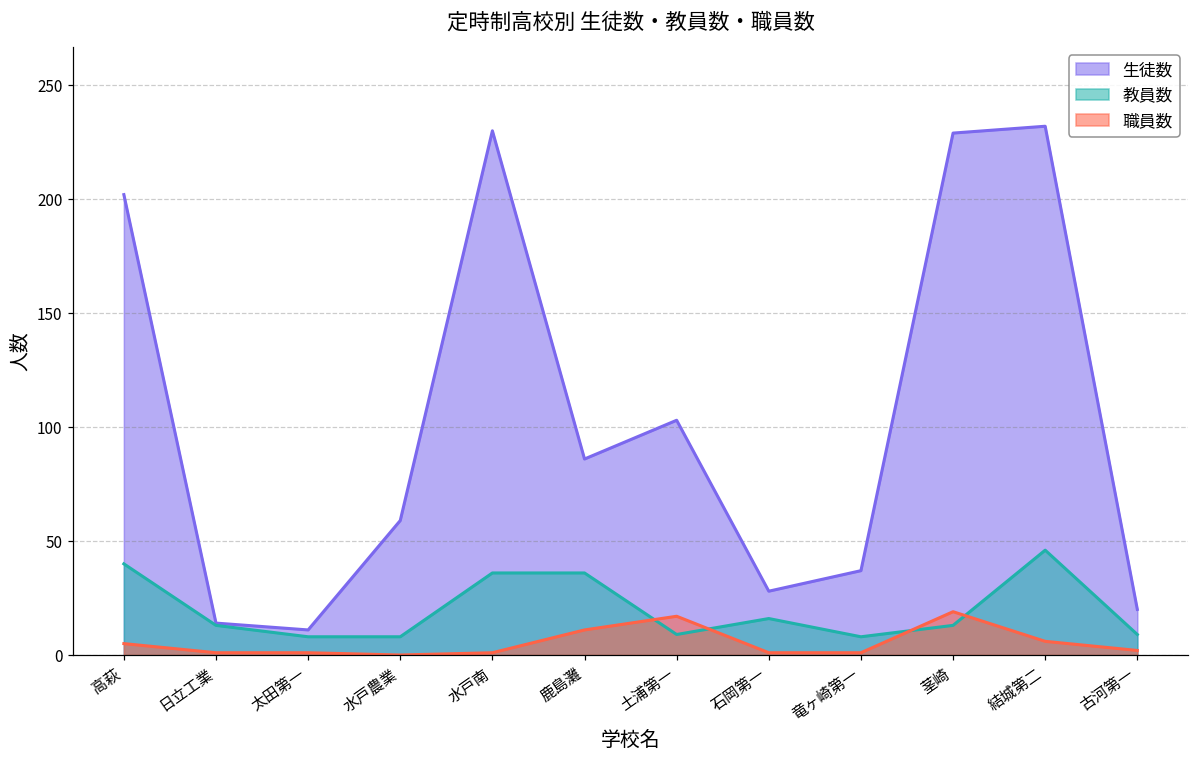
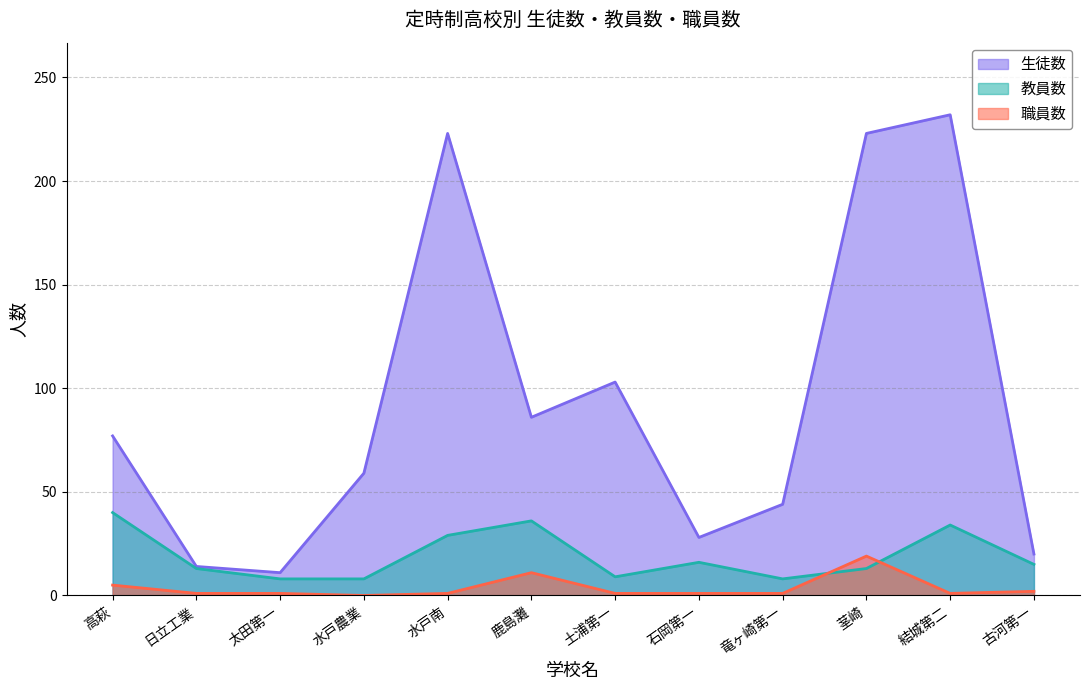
生徒数, 高萩: 202 -> 77
生徒数, 水戸南: 230 -> 223
教員数, 水戸南: 36 -> 29
職員数, 土浦第一: 17 -> 1
生徒数, 竜ヶ崎第一: 37 -> 44
生徒数, 茎崎: 229 -> 223
教員数, 結城第二: 46 -> 34
職員数, 結城第二: 6 -> 1
教員数, 古河第一: 9 -> 15
